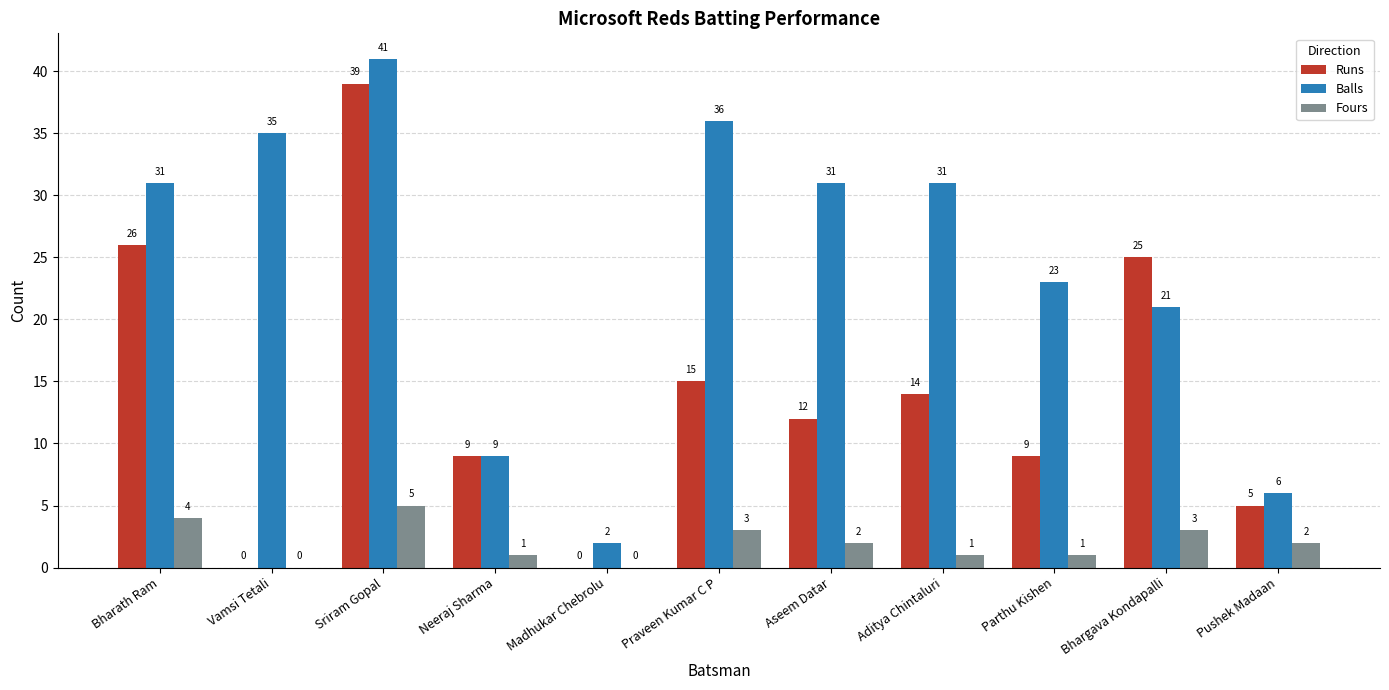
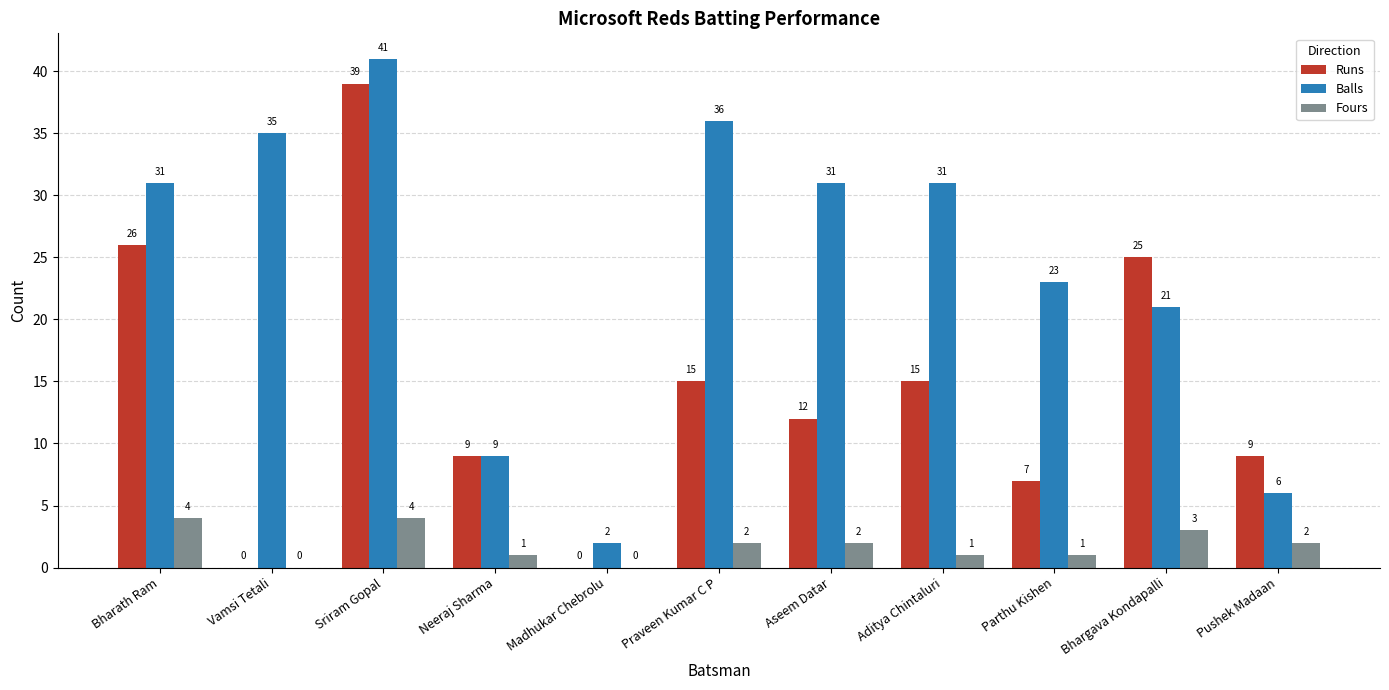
Fours, Sriram Gopal: 5 -> 4
Fours, Praveen Kumar C P: 3 -> 2
Runs, Aditya Chintaluri: 14 -> 15
Runs, Parthu Kishen: 9 -> 7
Runs, Pushek Madaan: 5 -> 9
